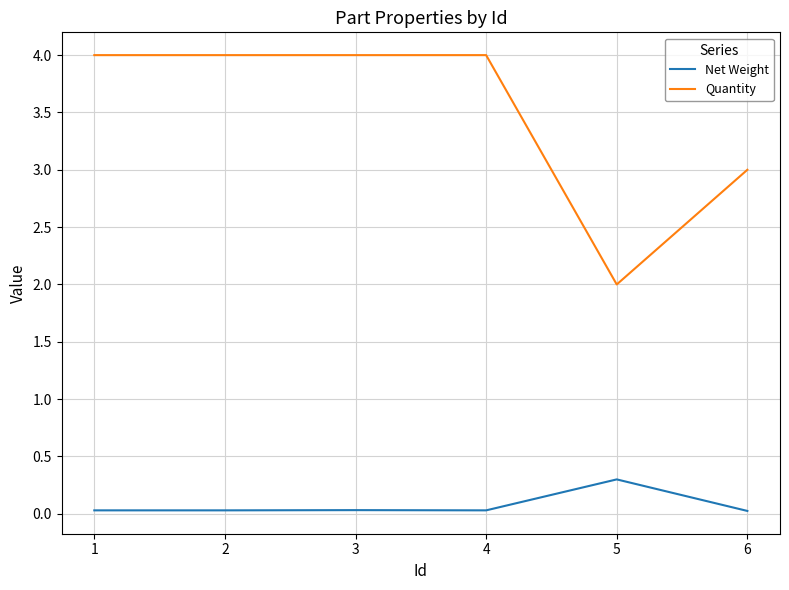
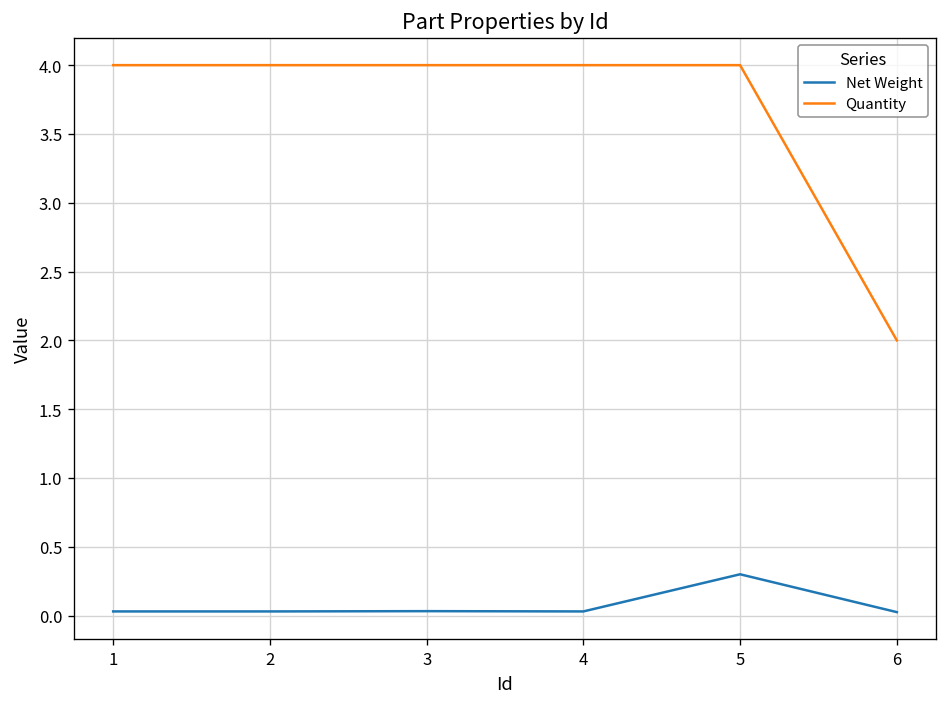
Quantity, 5: 2 -> 4
Quantity, 6: 3 -> 2
